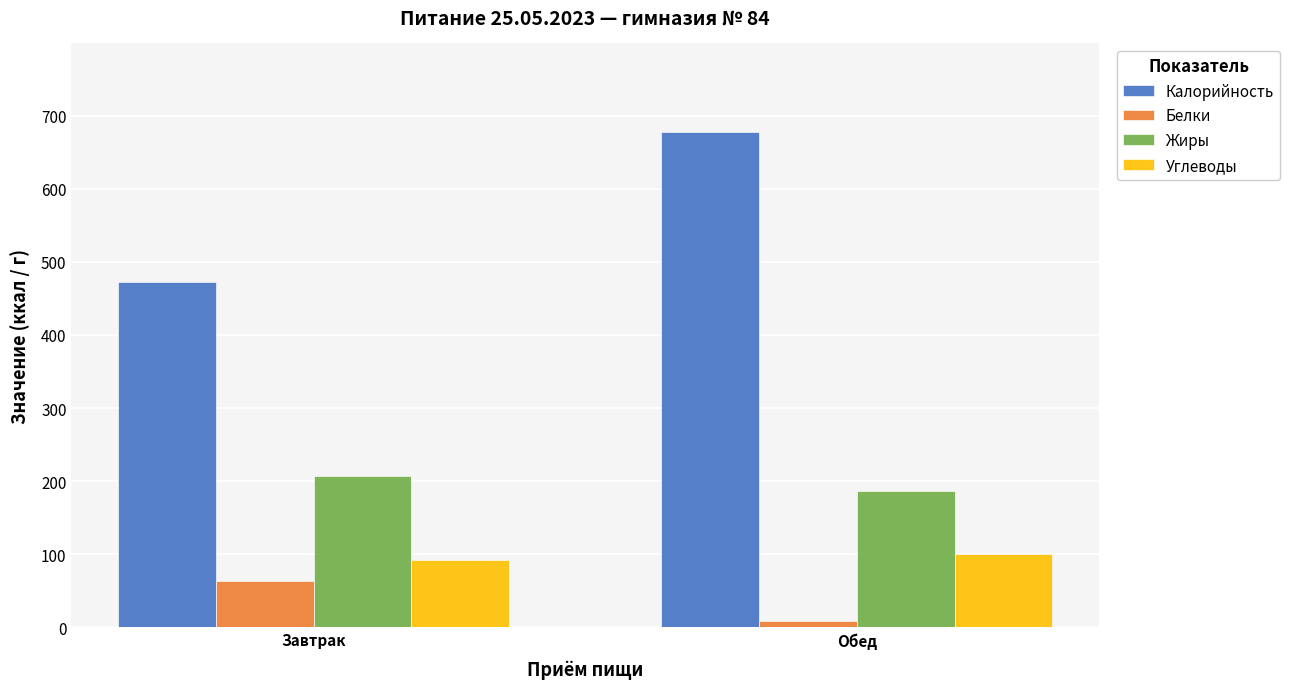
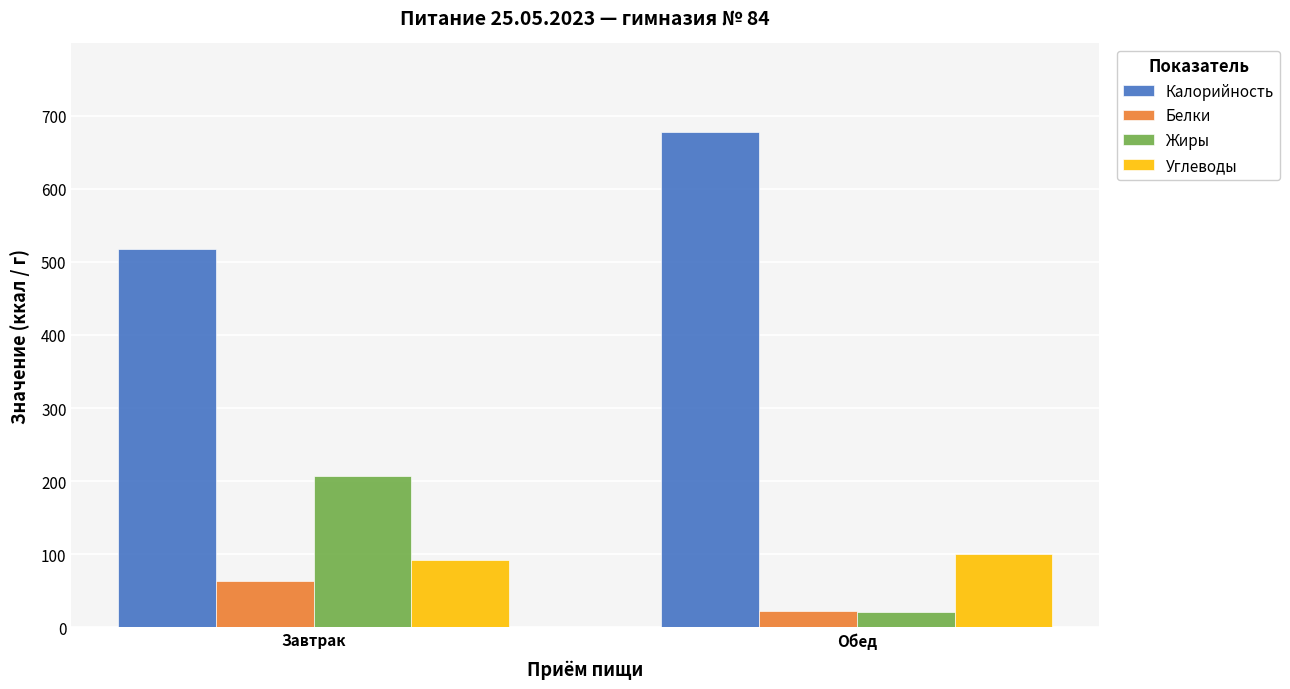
Калорийность, Завтрак: 470 -> 520
Белки, Обед: 10 -> 20
Жиры, Обед: 190 -> 20
